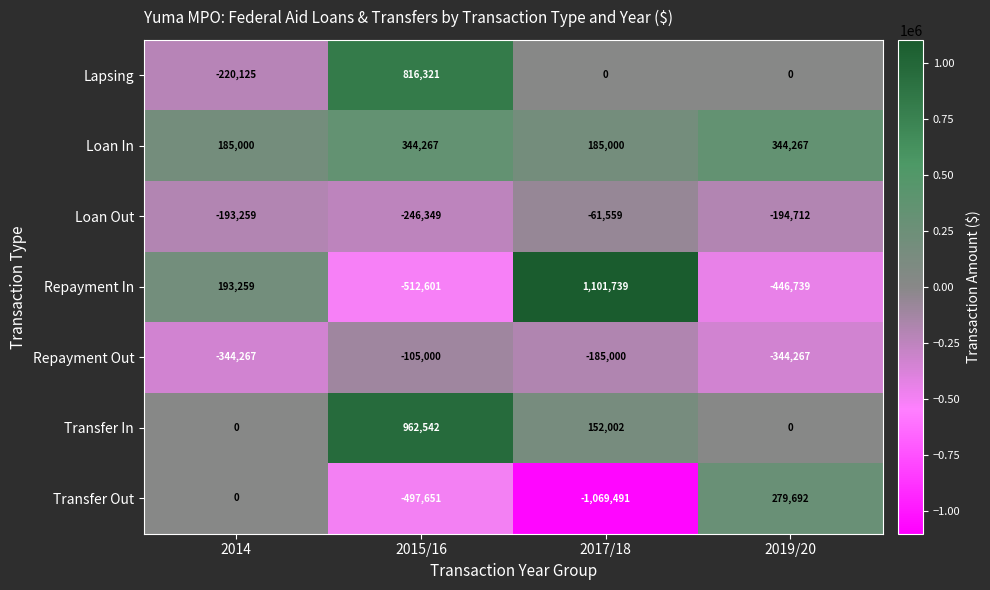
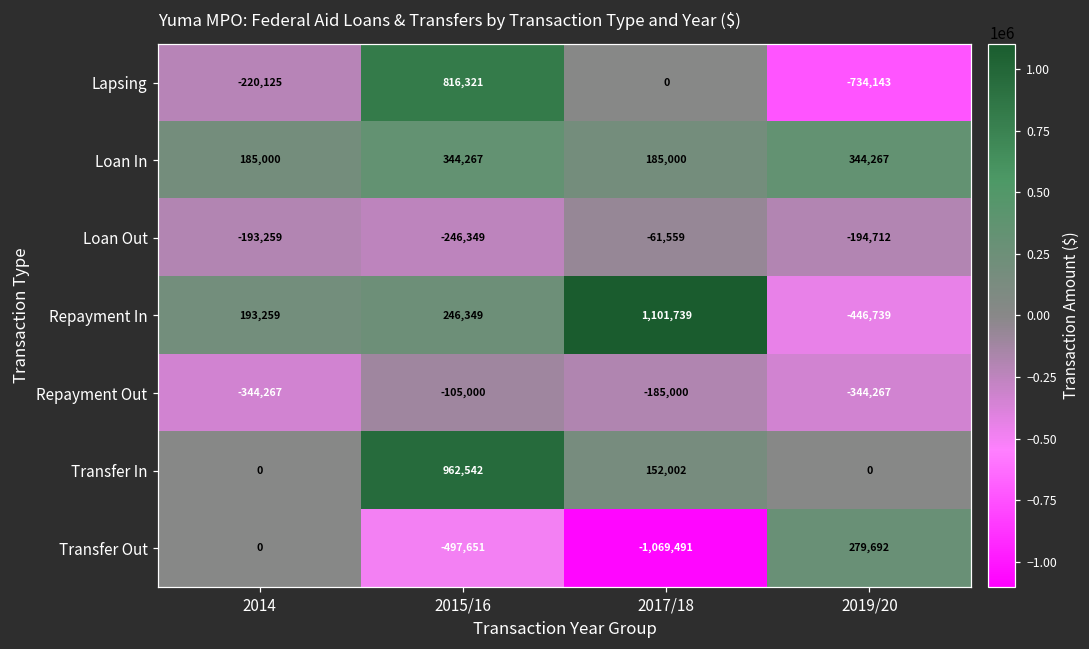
Lapsing, 2019/20: 0 -> -734,143
Repayment In, 2015/16: -512,601 -> 246,349
